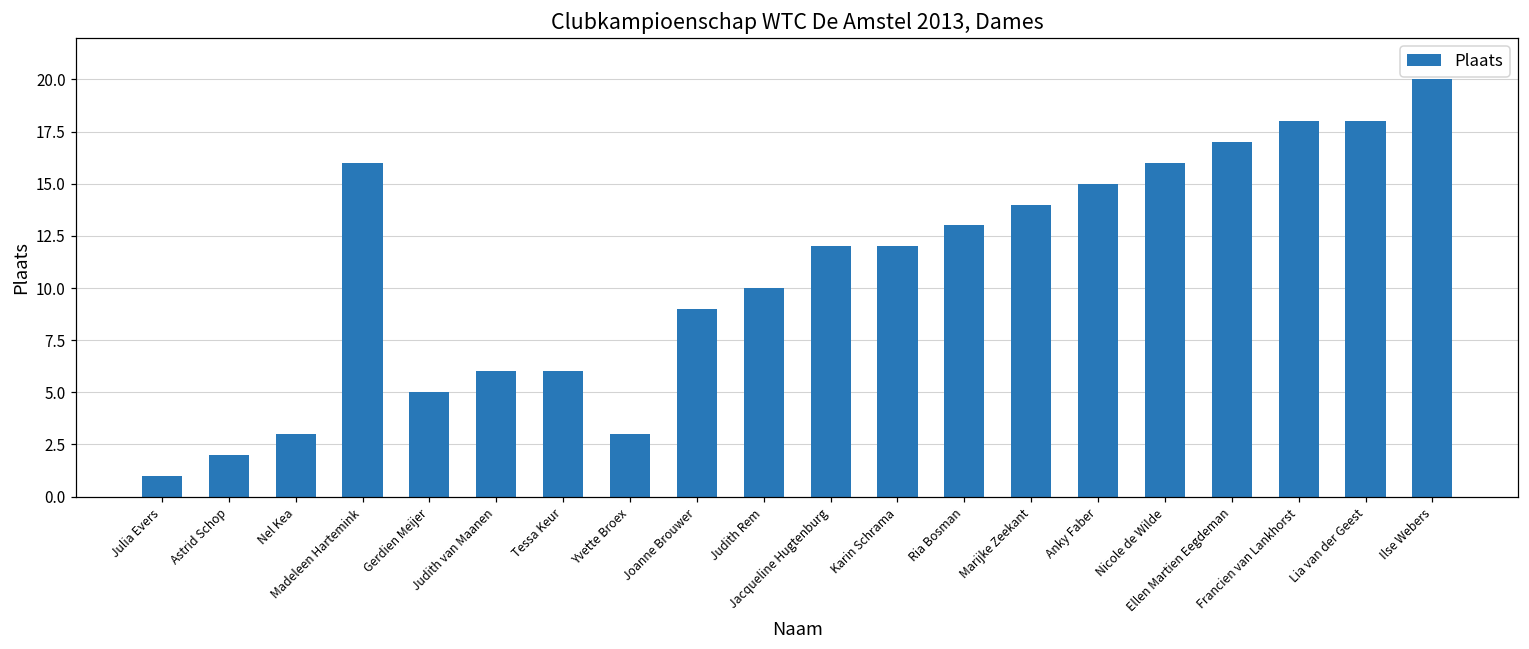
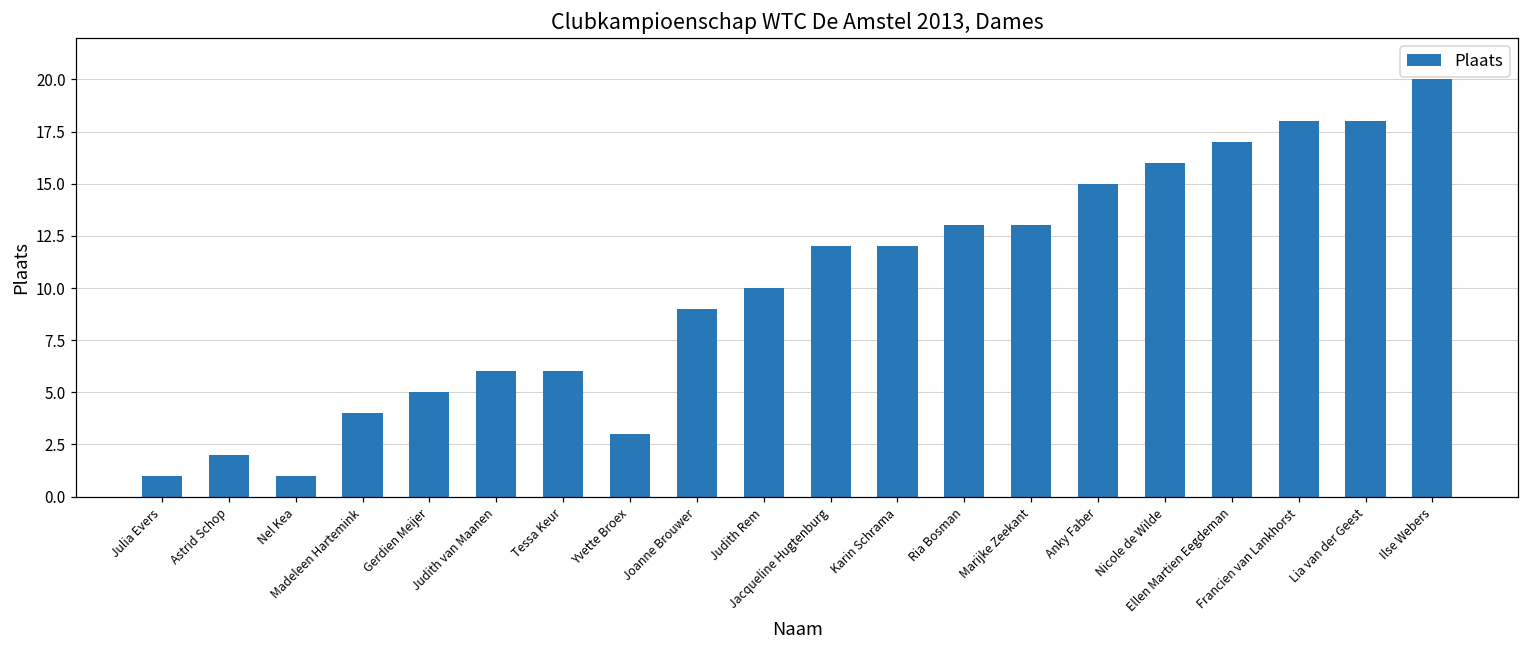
Nel Kea: 3 -> 1
Madeleen Hartemink: 16 -> 4
Marijke Zeekant: 14 -> 13
